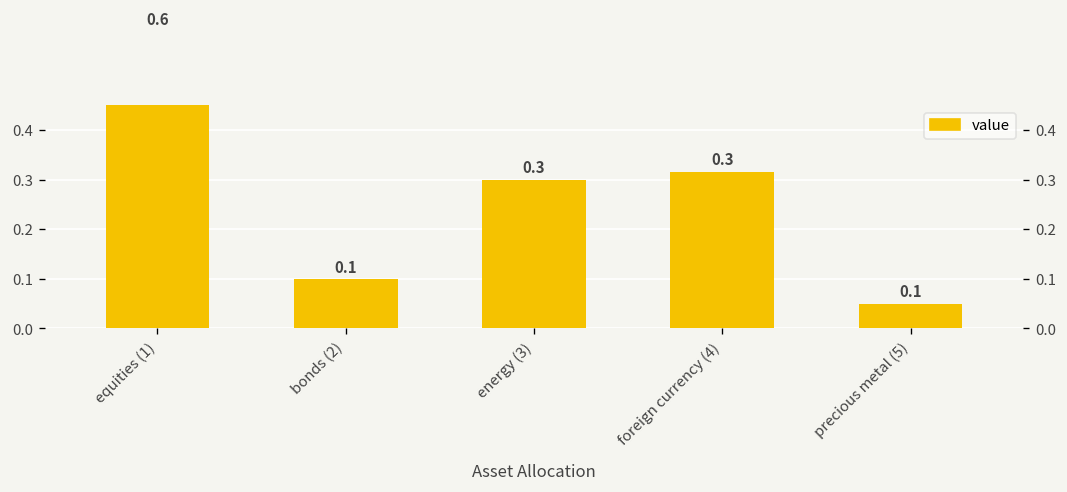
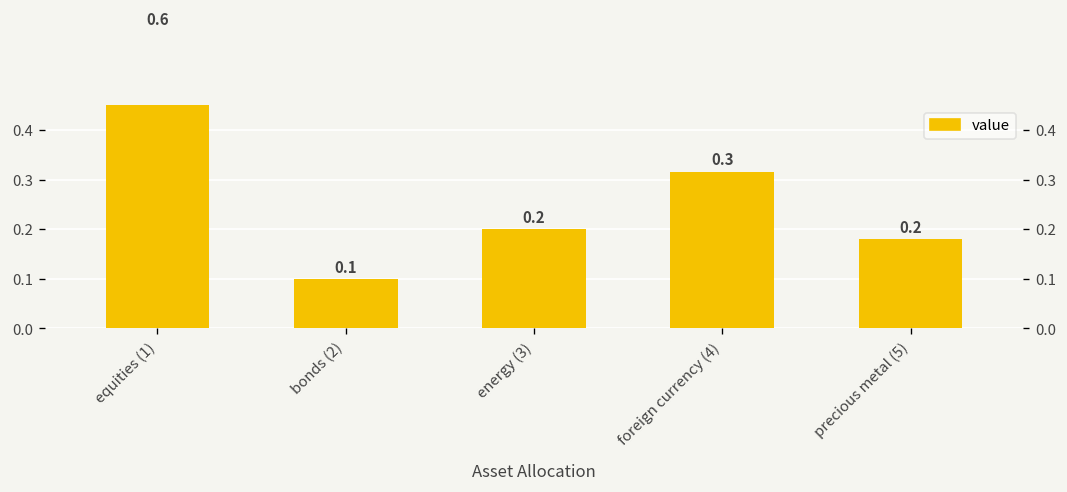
energy (3): 0.3 -> 0.2
precious metal (5): 0.1 -> 0.2
